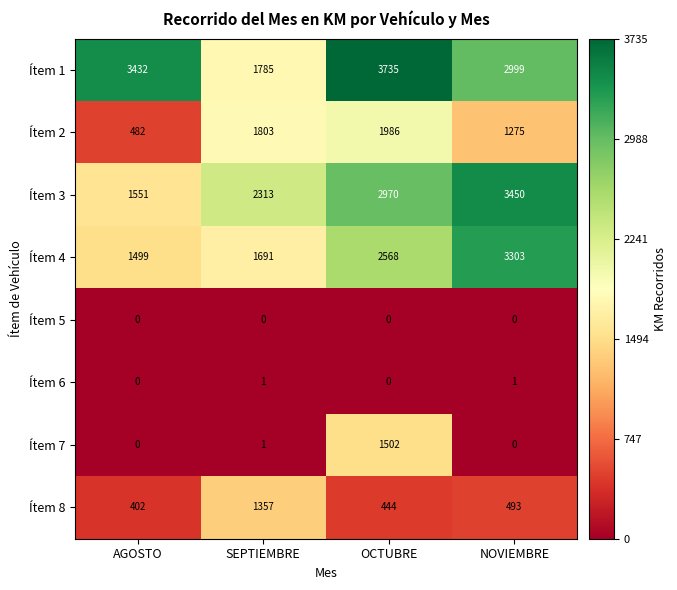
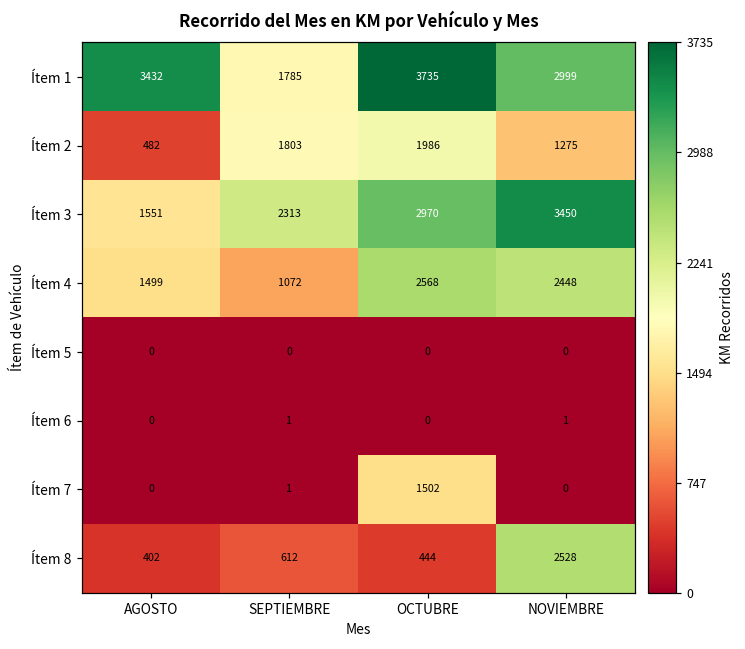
Ítem 4, SEPTIEMBRE: 1691 -> 1072
Ítem 4, NOVIEMBRE: 3303 -> 2448
Ítem 8, SEPTIEMBRE: 1357 -> 612
Ítem 8, NOVIEMBRE: 493 -> 2528
